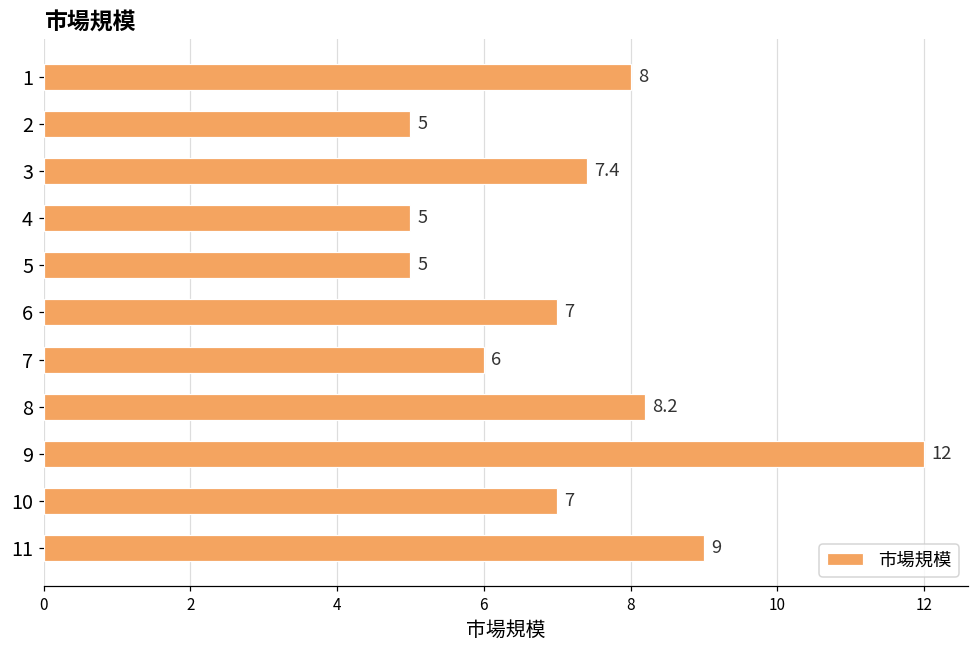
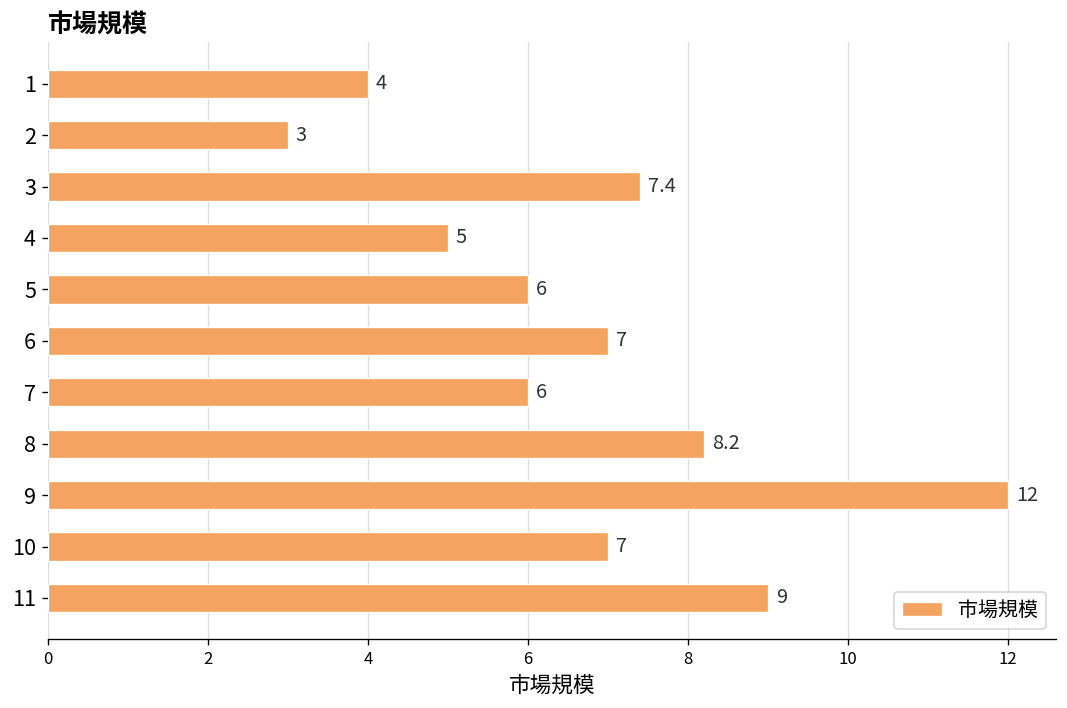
1: 8 -> 4
2: 5 -> 3
5: 5 -> 6
